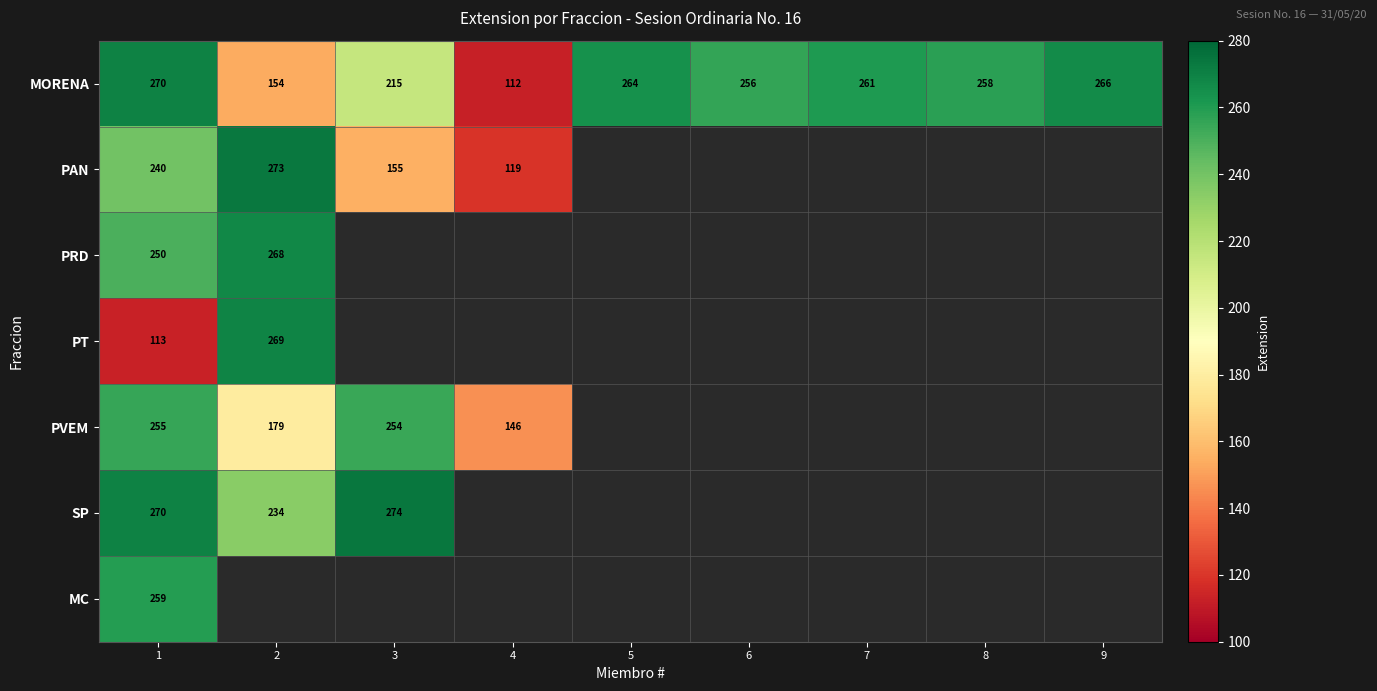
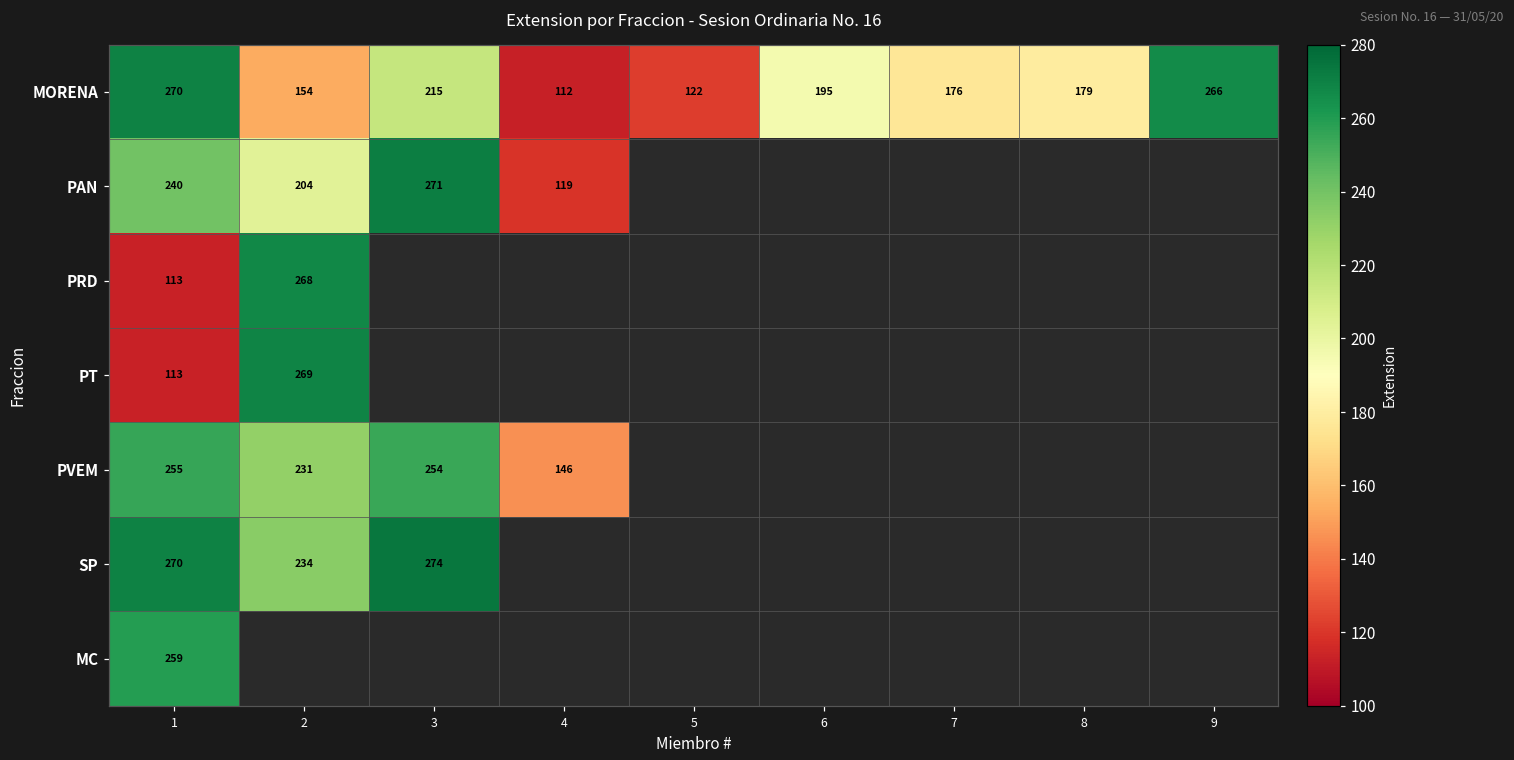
MORENA, 5: 264 -> 122
MORENA, 6: 256 -> 195
MORENA, 7: 261 -> 176
MORENA, 8: 258 -> 179
PAN, 2: 273 -> 204
PAN, 3: 155 -> 271
PRD, 1: 250 -> 113
PVEM, 2: 179 -> 231
